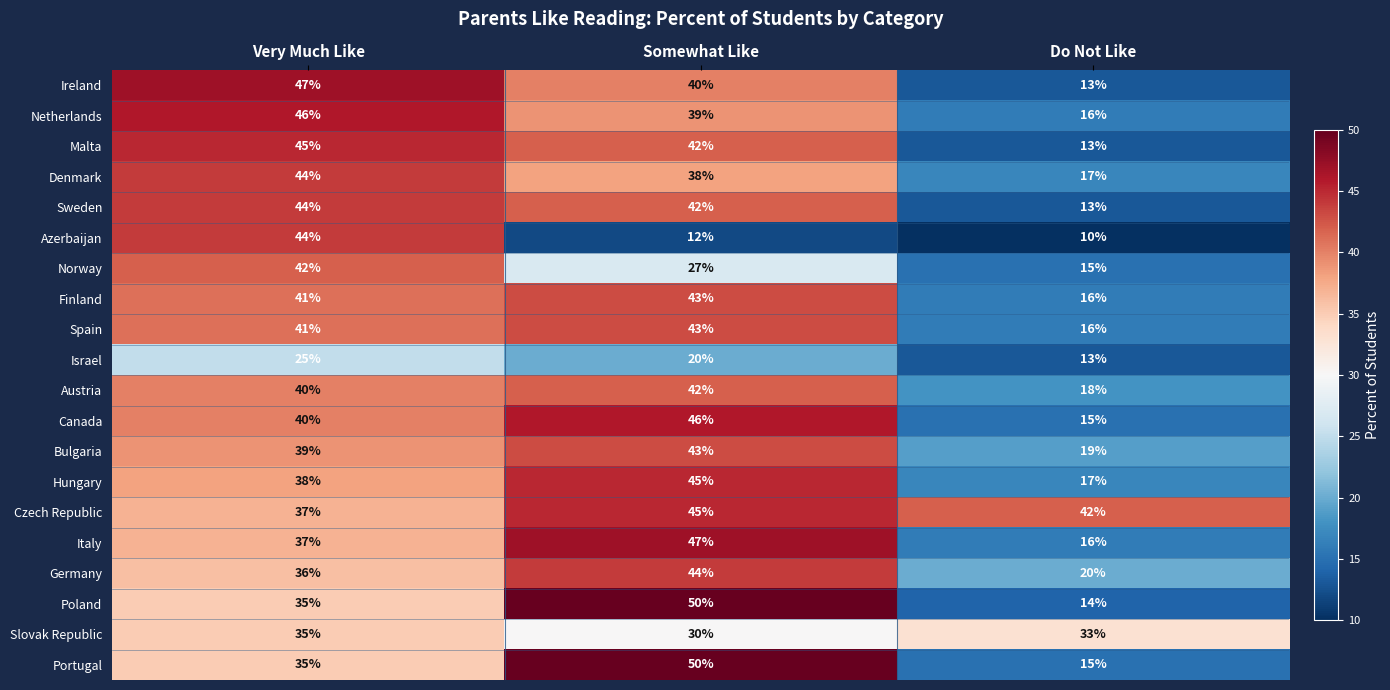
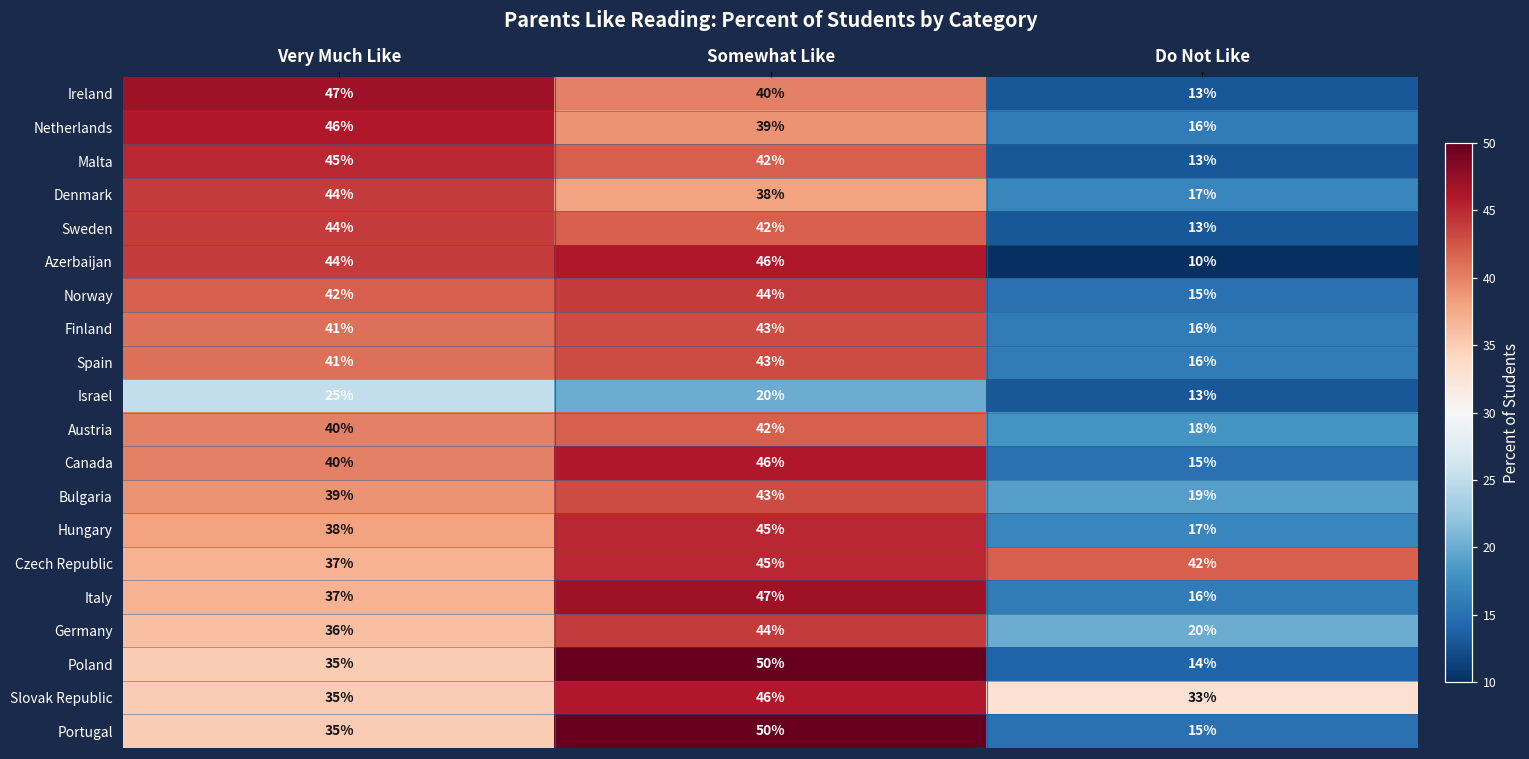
Azerbaijan, Somewhat Like: 12% -> 46%
Norway, Somewhat Like: 27% -> 44%
Slovak Republic, Somewhat Like: 30% -> 46%
